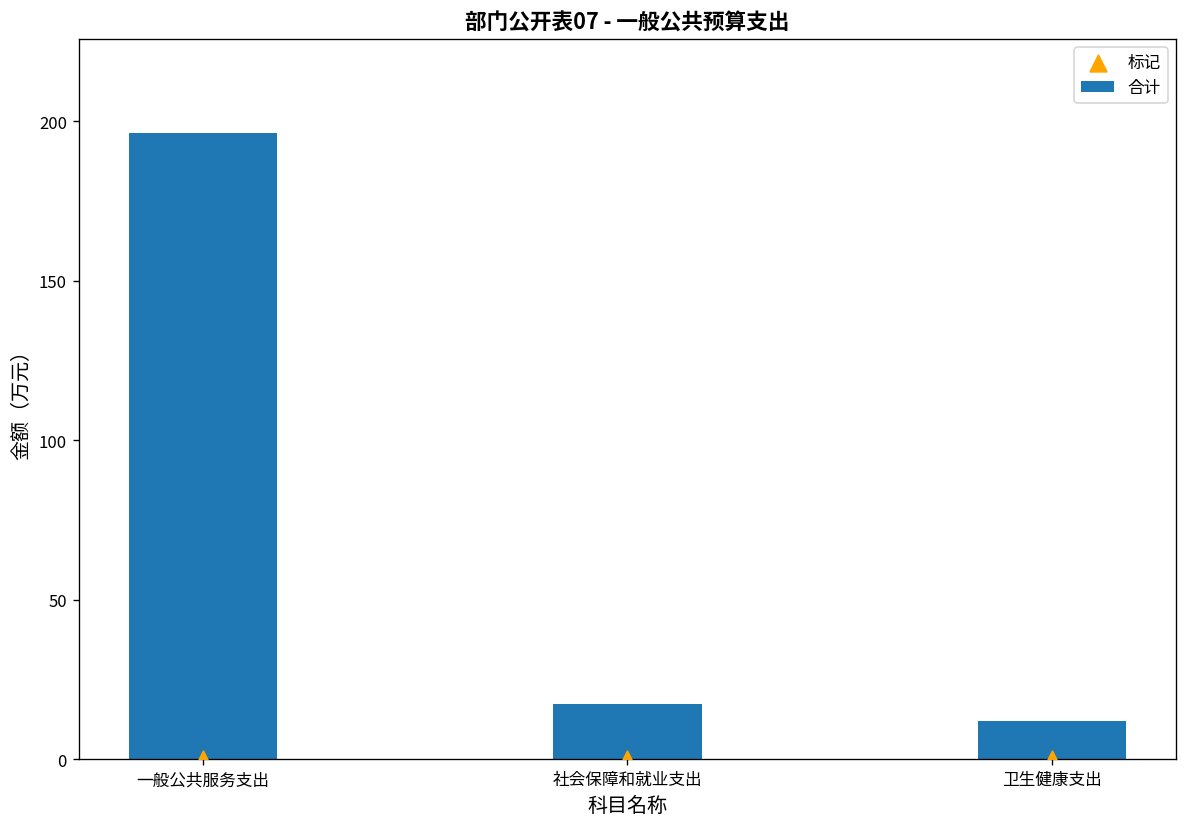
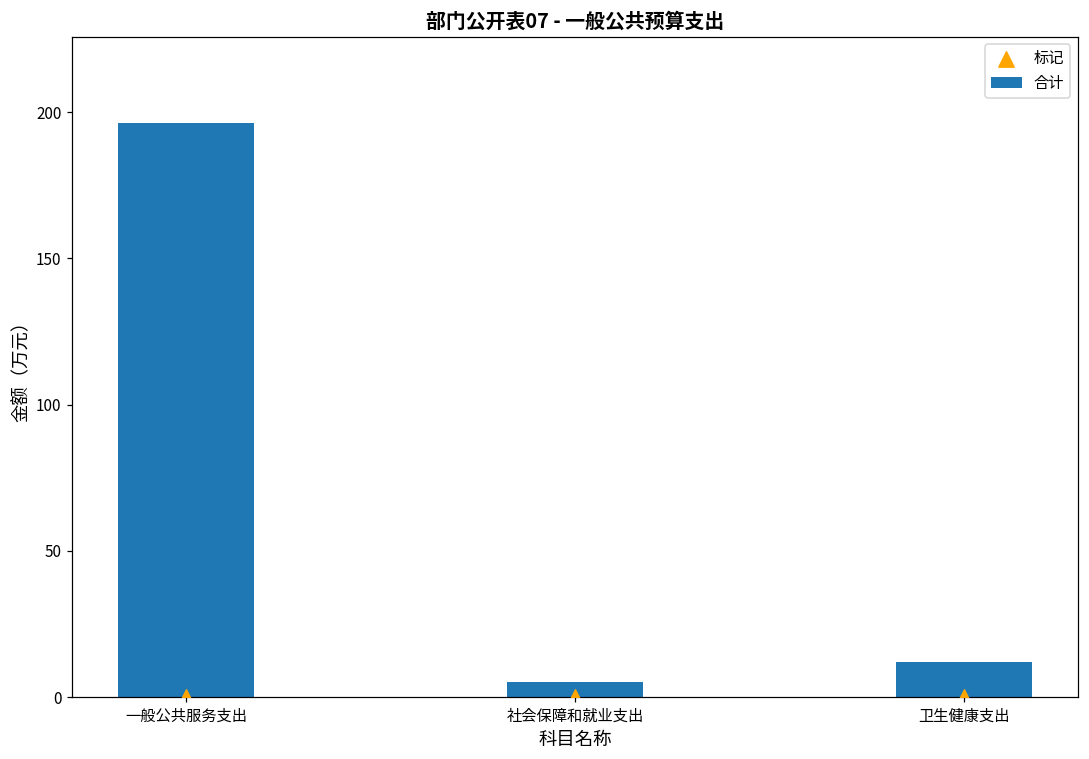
合计, 社会保障和就业支出: 17 -> 5
